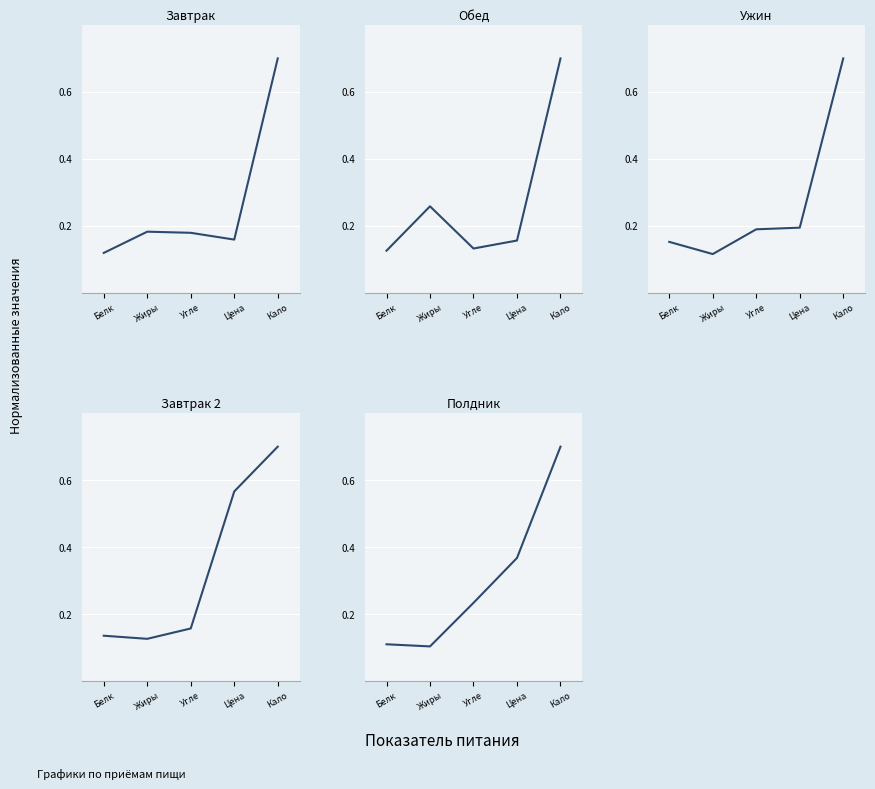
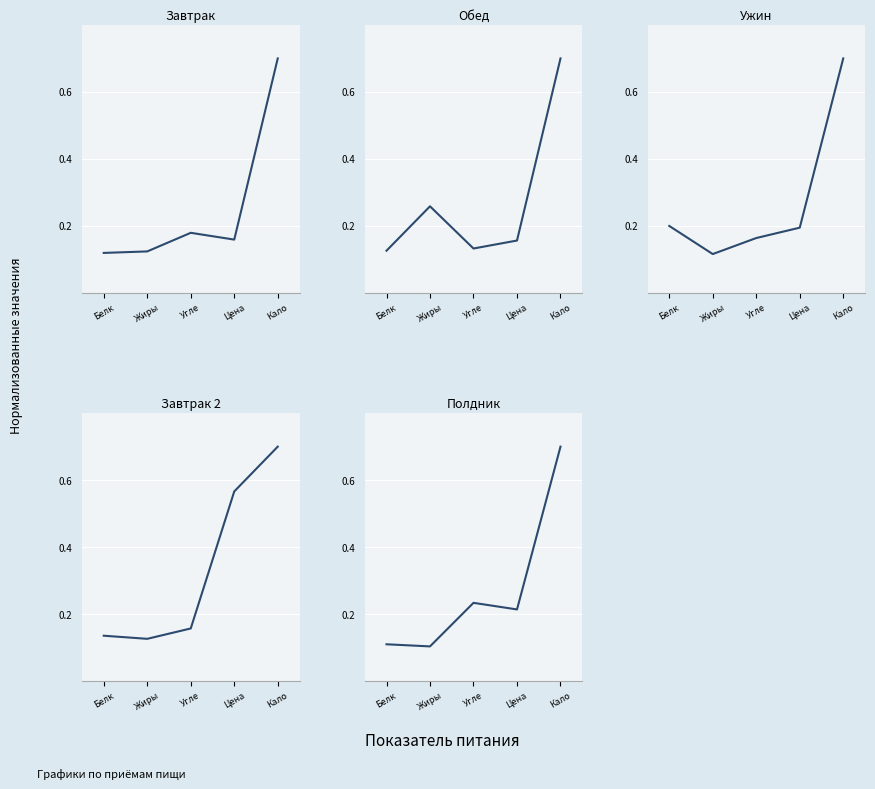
Завтрак, Жиры: 0.18 -> 0.12
Ужин, Белк: 0.15 -> 0.20
Ужин, Угле: 0.19 -> 0.16
Полдник, Цена: 0.37 -> 0.21
